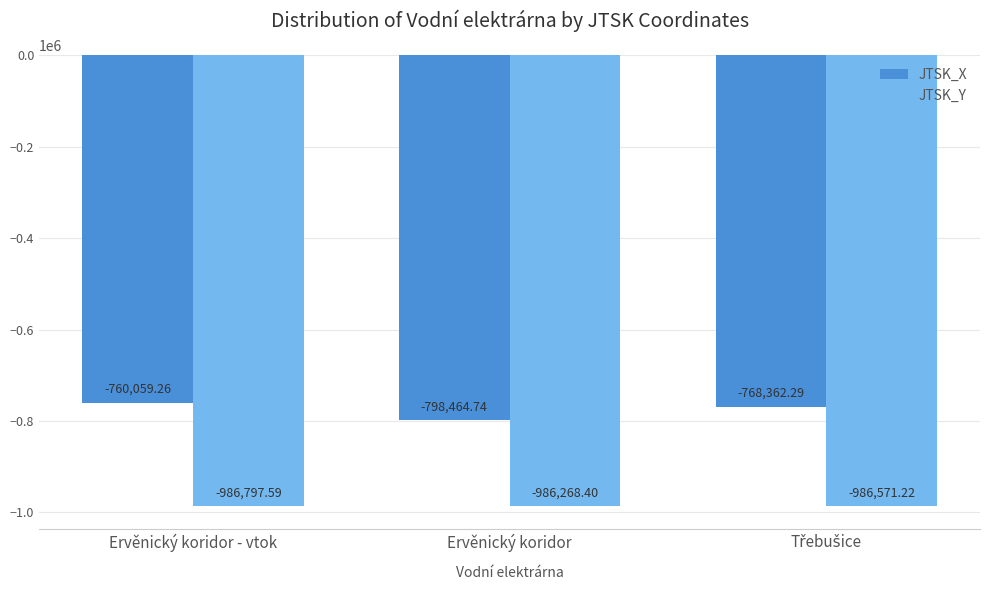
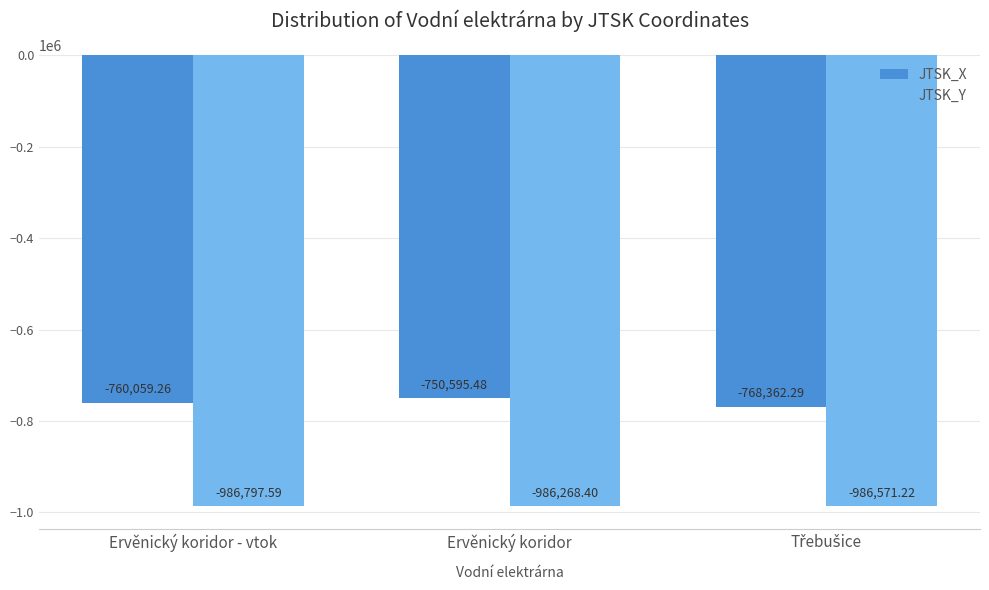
JTSK_X, Ervěnický koridor: -798,464.74 -> -750,595.48
